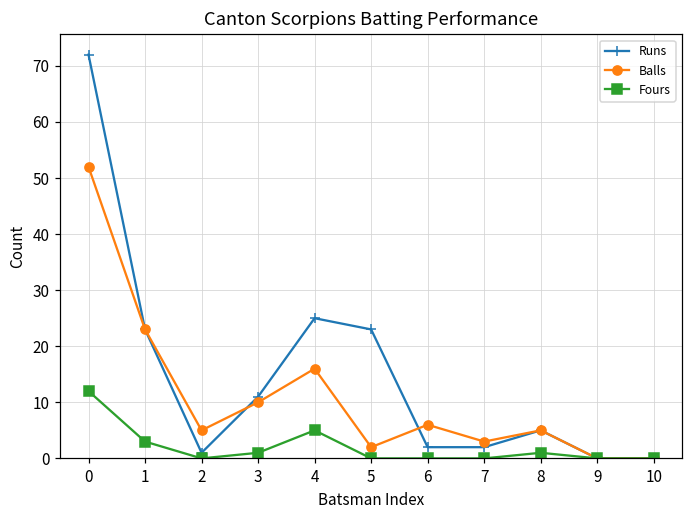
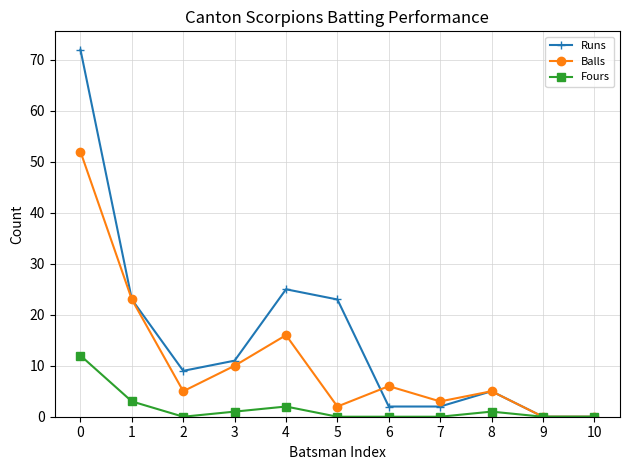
Runs, 2: 1 -> 9
Fours, 4: 5 -> 2
